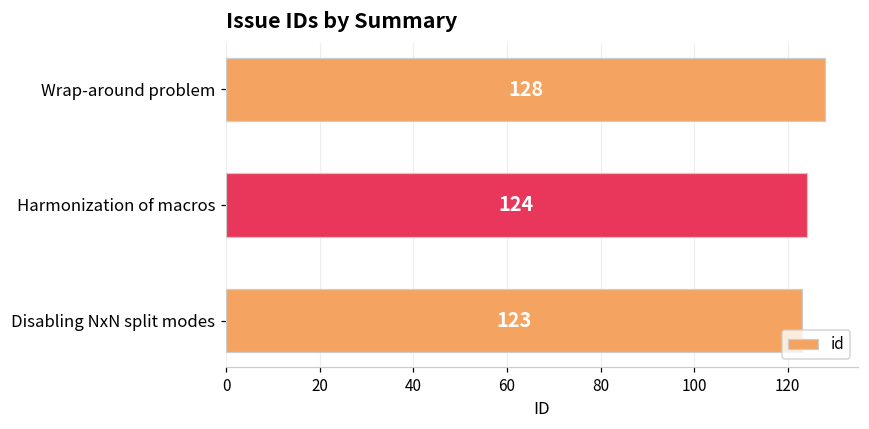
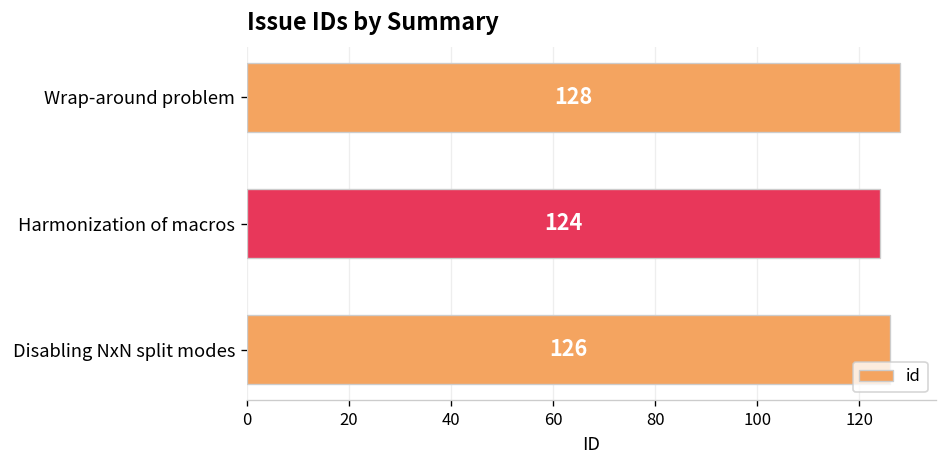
Disabling NxN split modes: 123 -> 126
